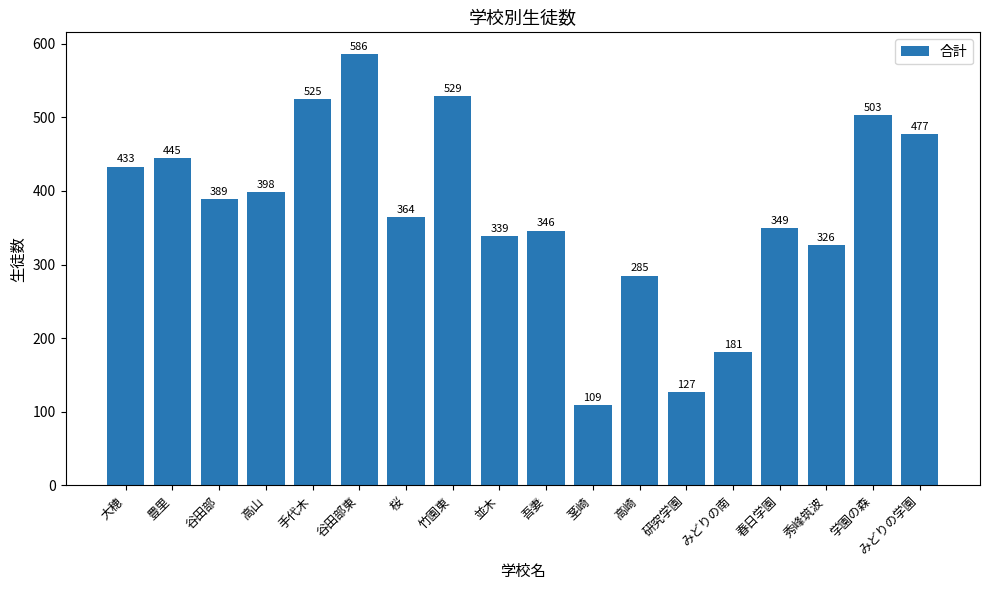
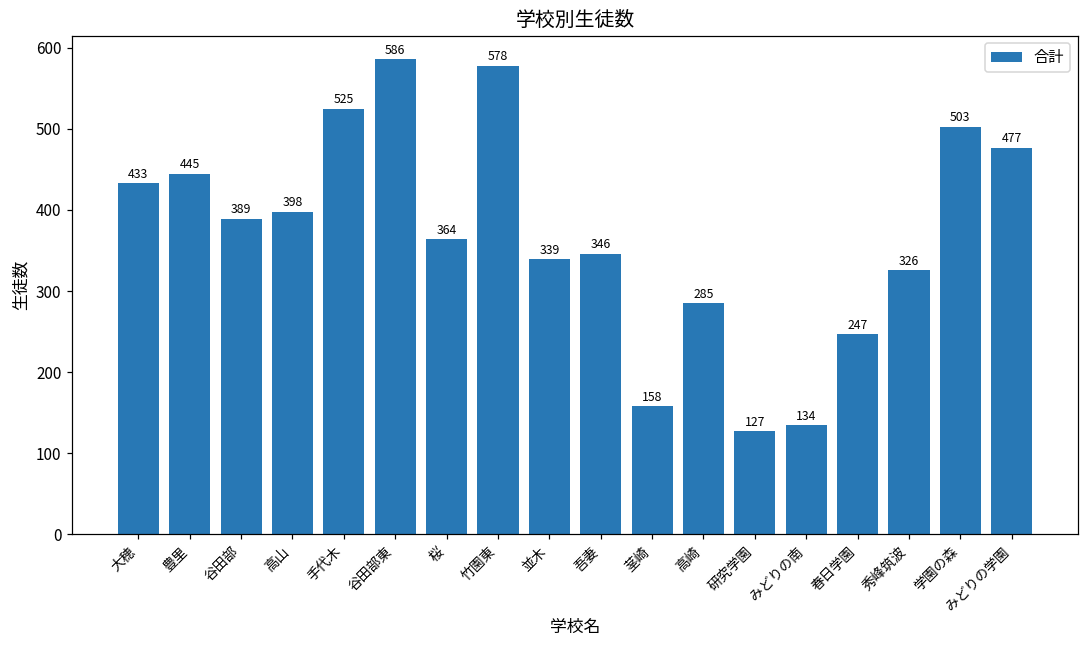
竹園東: 529 -> 578
茎崎: 109 -> 158
みどりの南: 181 -> 134
春日学園: 349 -> 247
